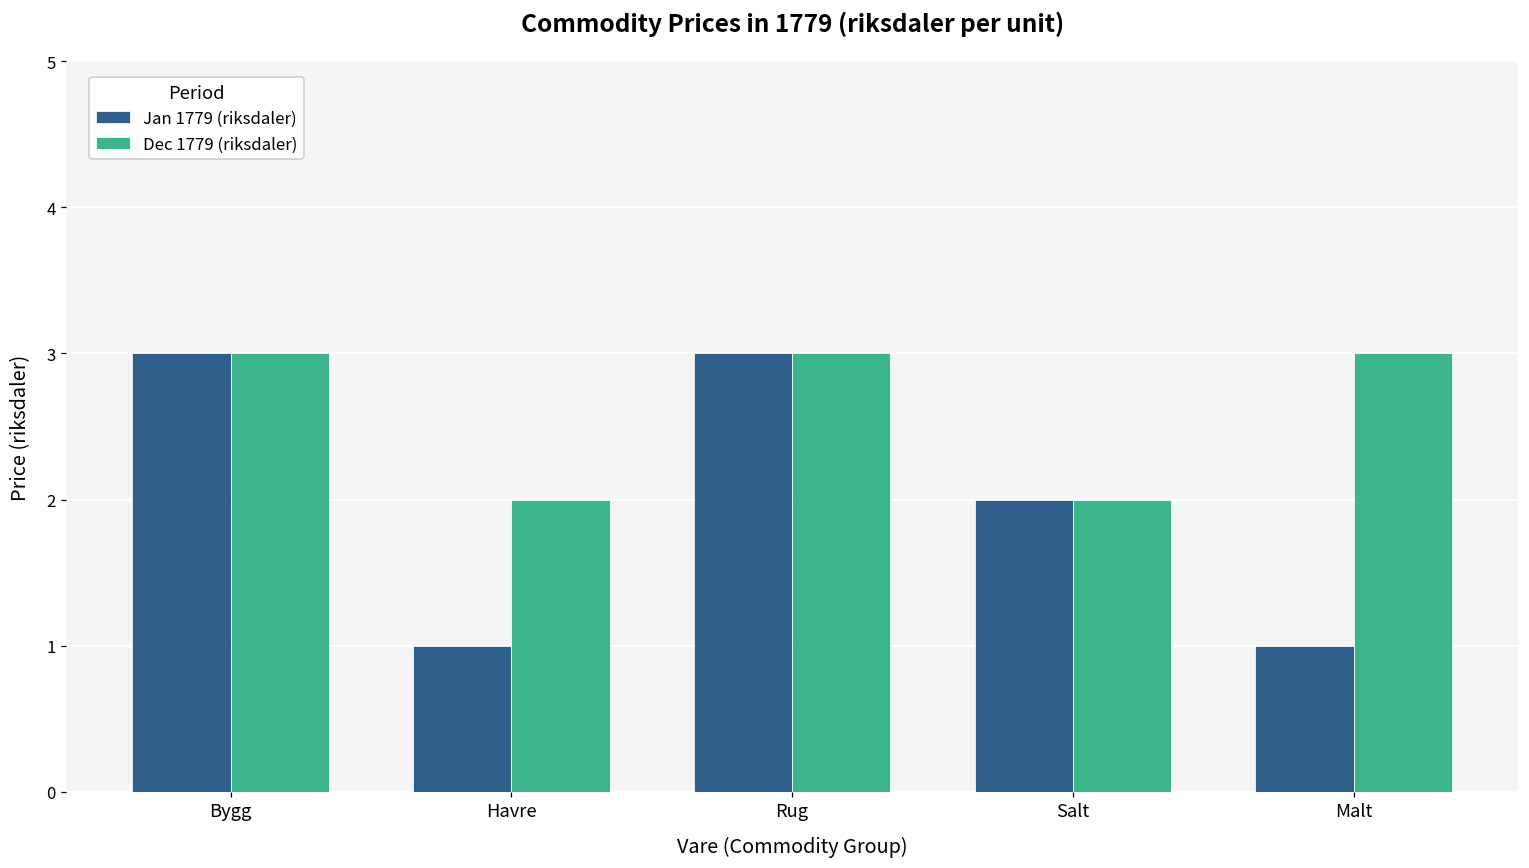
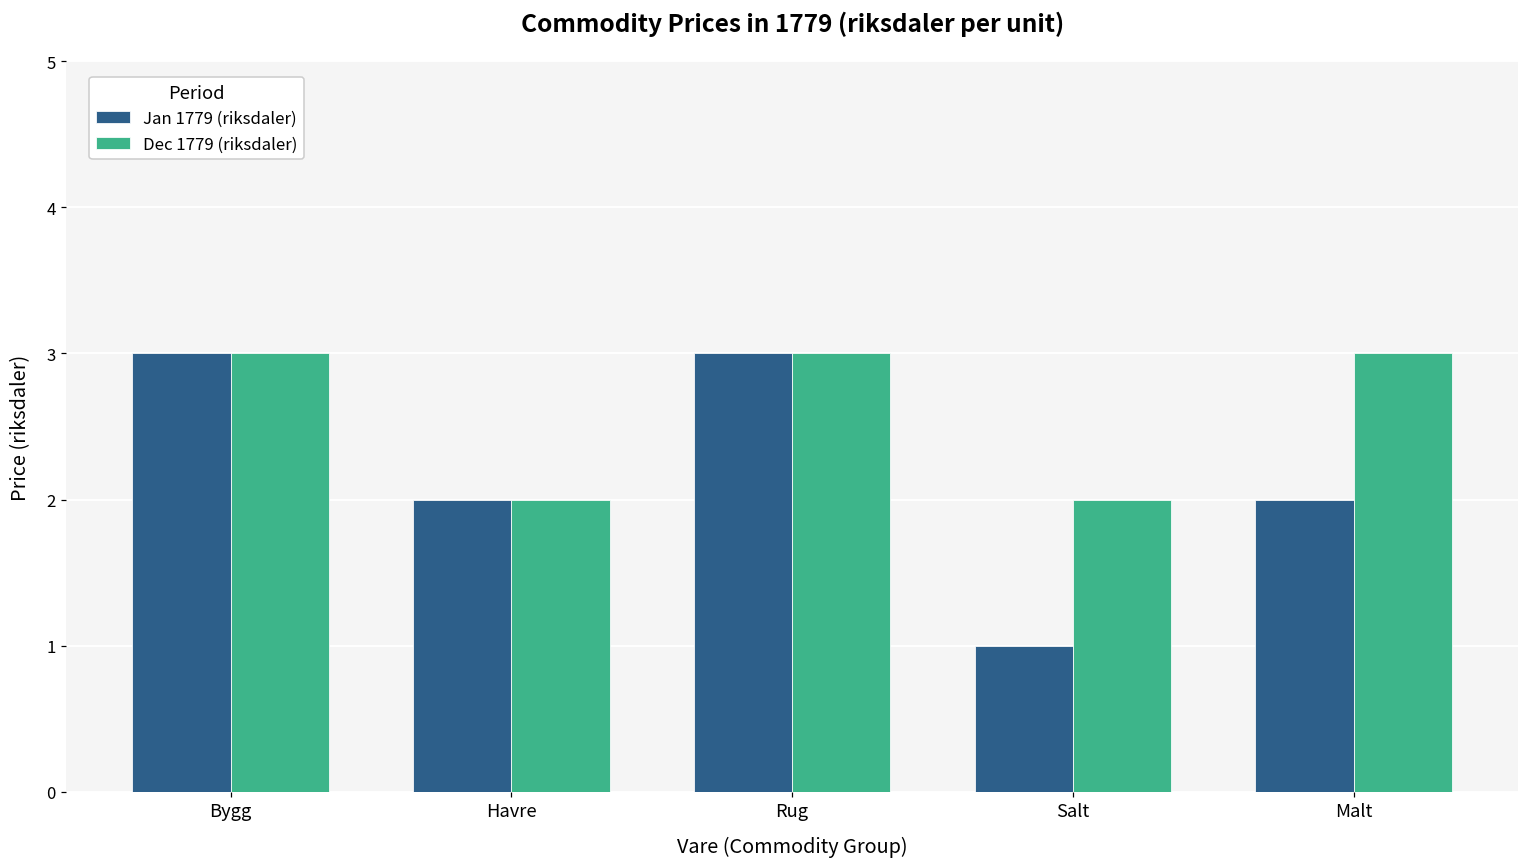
Jan 1779 (riksdaler), Havre: 1 -> 2
Jan 1779 (riksdaler), Salt: 2 -> 1
Jan 1779 (riksdaler), Malt: 1 -> 2
